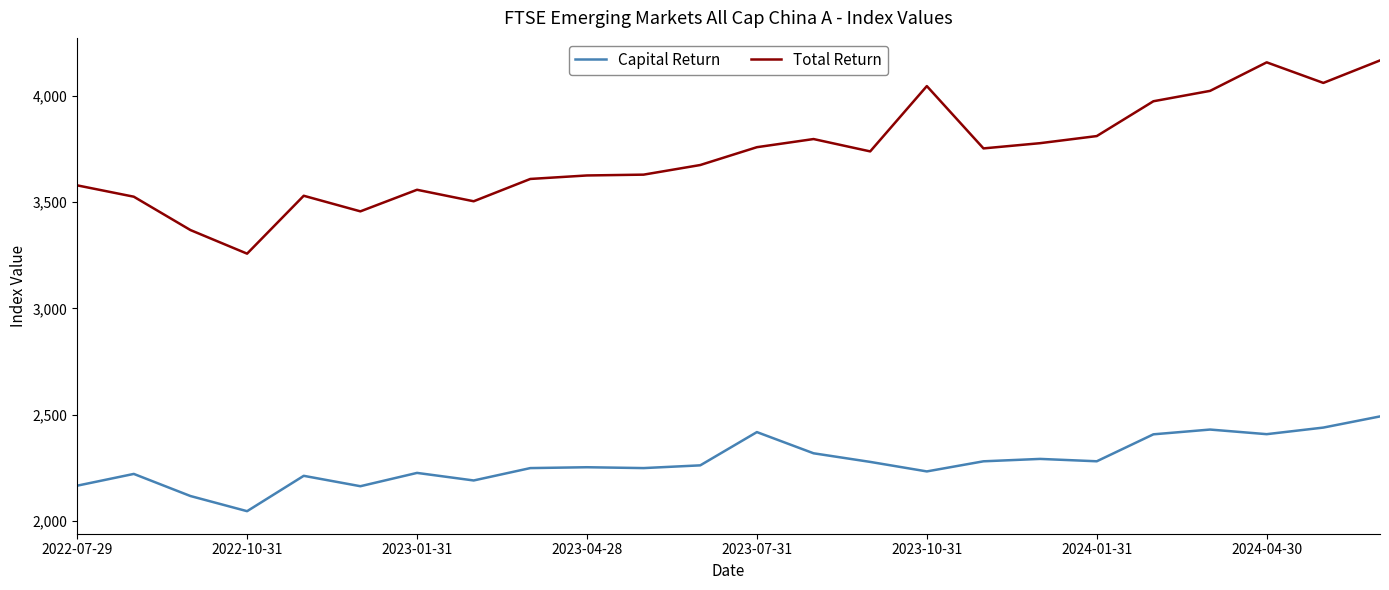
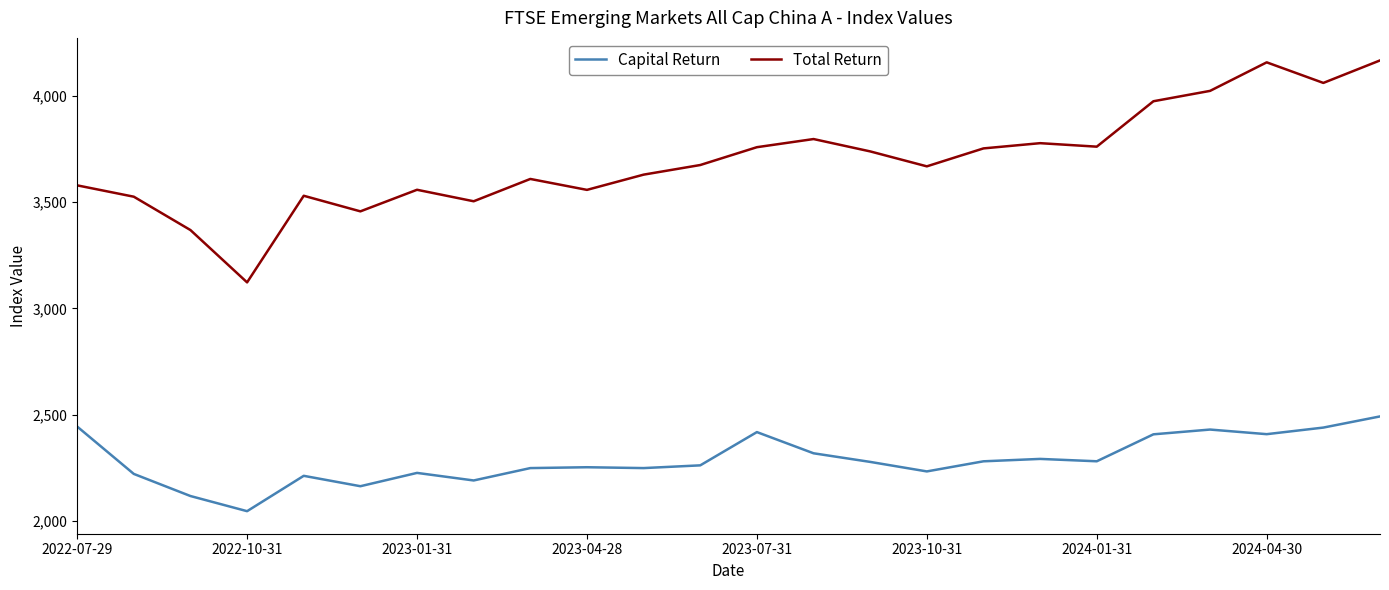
Capital Return, 2022-07-29: 2,170 -> 2,440
Total Return, 2022-10-31: 3,260 -> 3,120
Total Return, 2023-04-28: 3,620 -> 3,560
Total Return, 2023-10-31: 4,040 -> 3,670
Total Return, 2024-01-31: 3,810 -> 3,760
